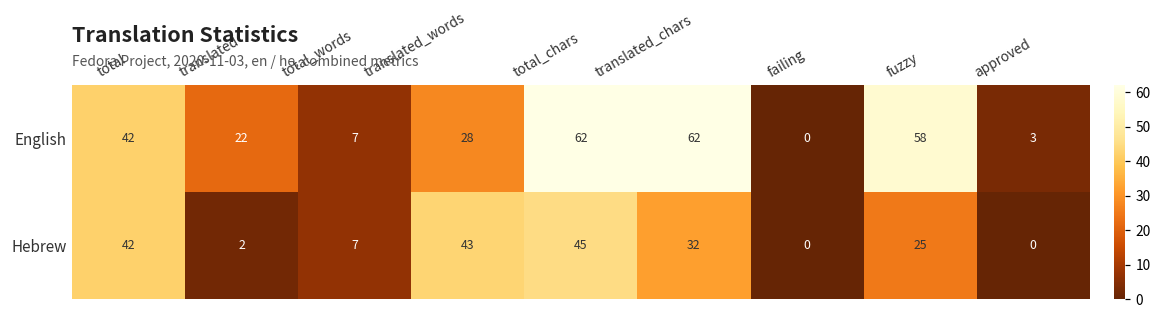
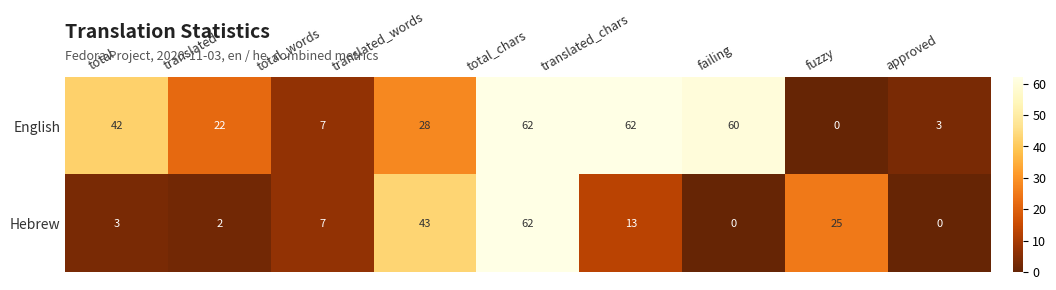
English, failing: 0 -> 60
English, fuzzy: 58 -> 0
Hebrew, total: 42 -> 3
Hebrew, total_chars: 45 -> 62
Hebrew, translated_chars: 32 -> 13
